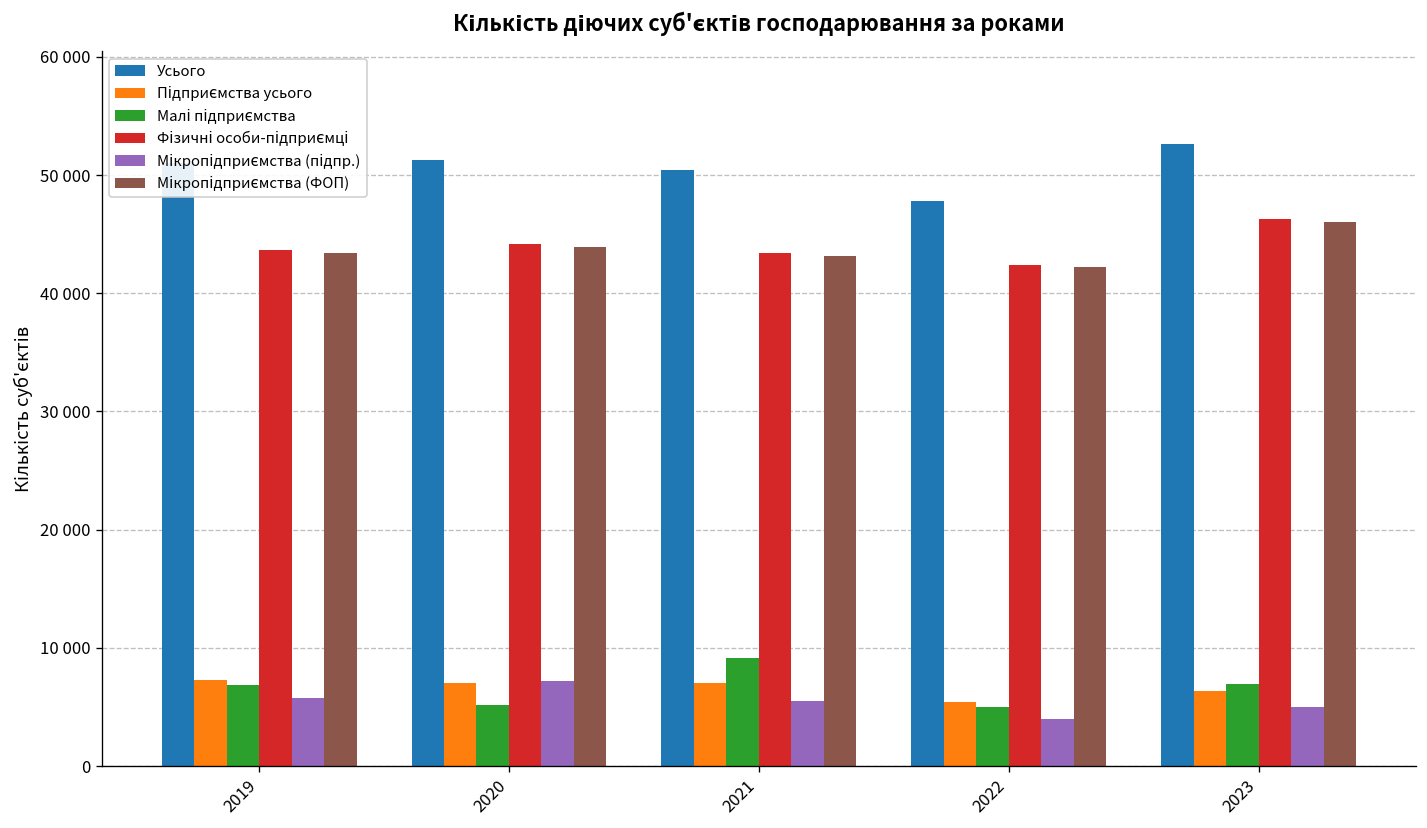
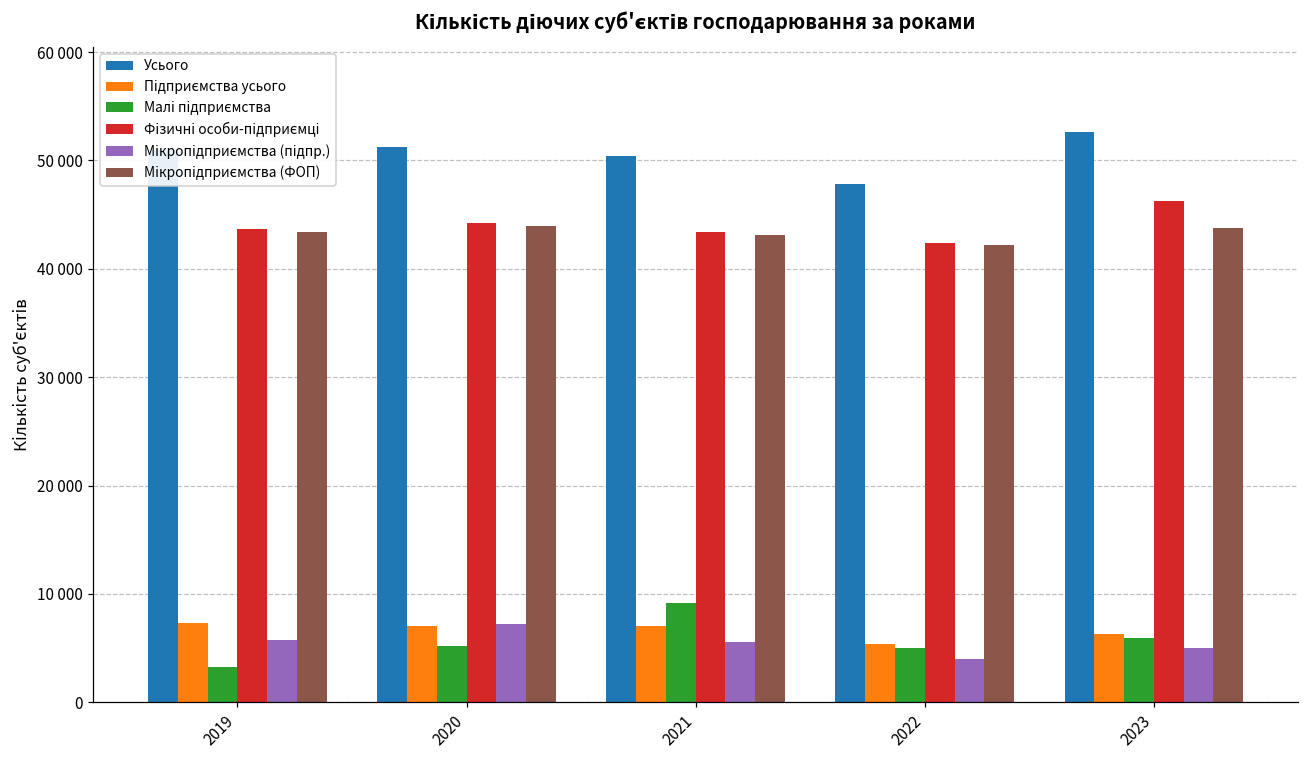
Малі підприємства, 2019: 7000 -> 3000
Малі підприємства, 2023: 7000 -> 6000
Мікропідприємства (ФОП), 2023: 46000 -> 44000
